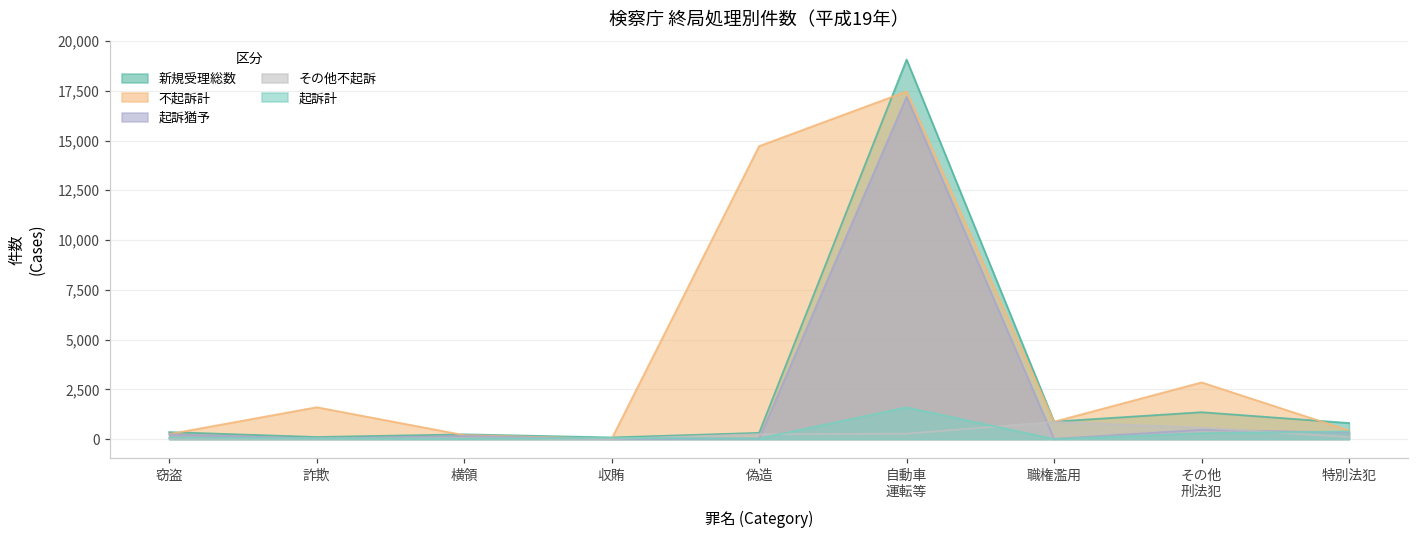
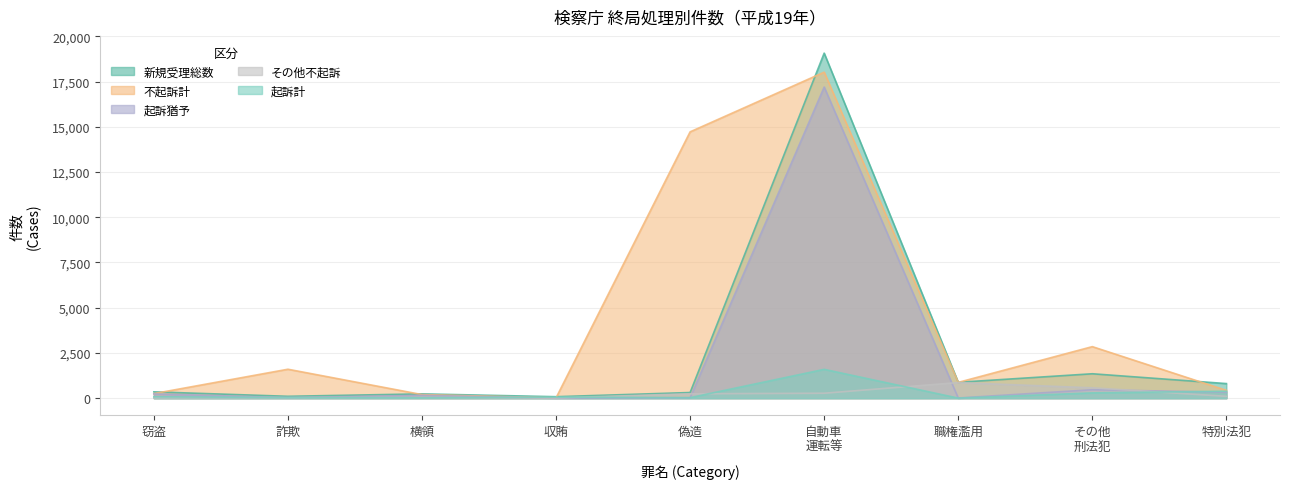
不起訴計, 自動車 運転等: 17,500 -> 18,000
